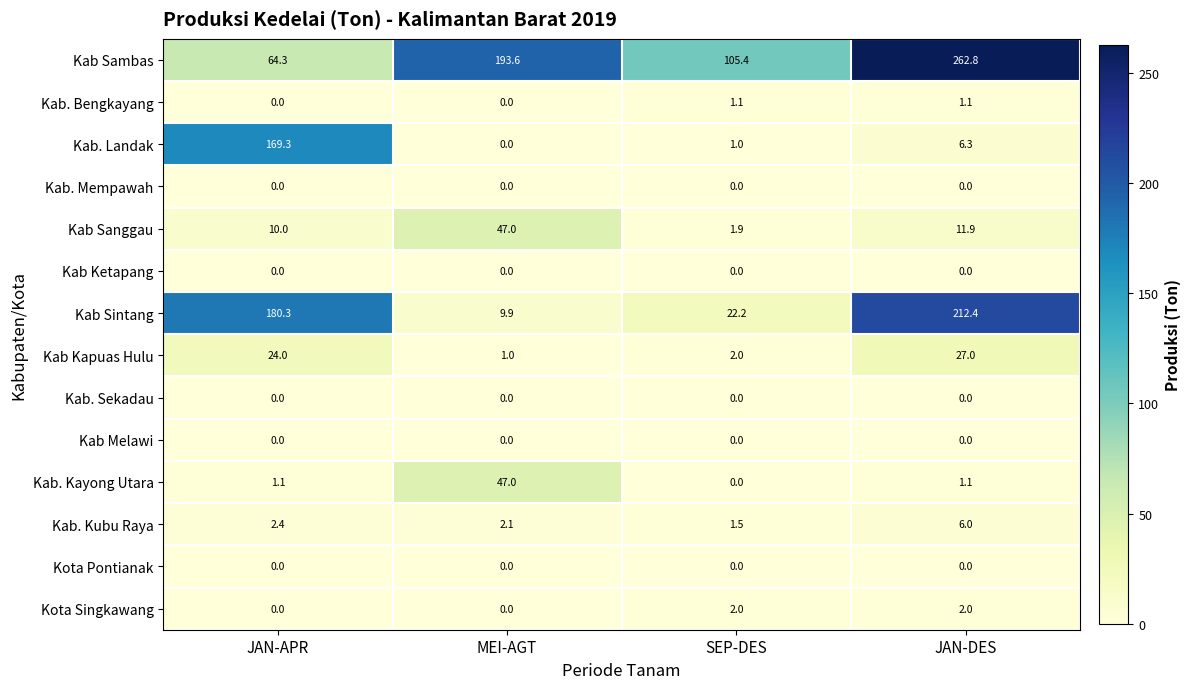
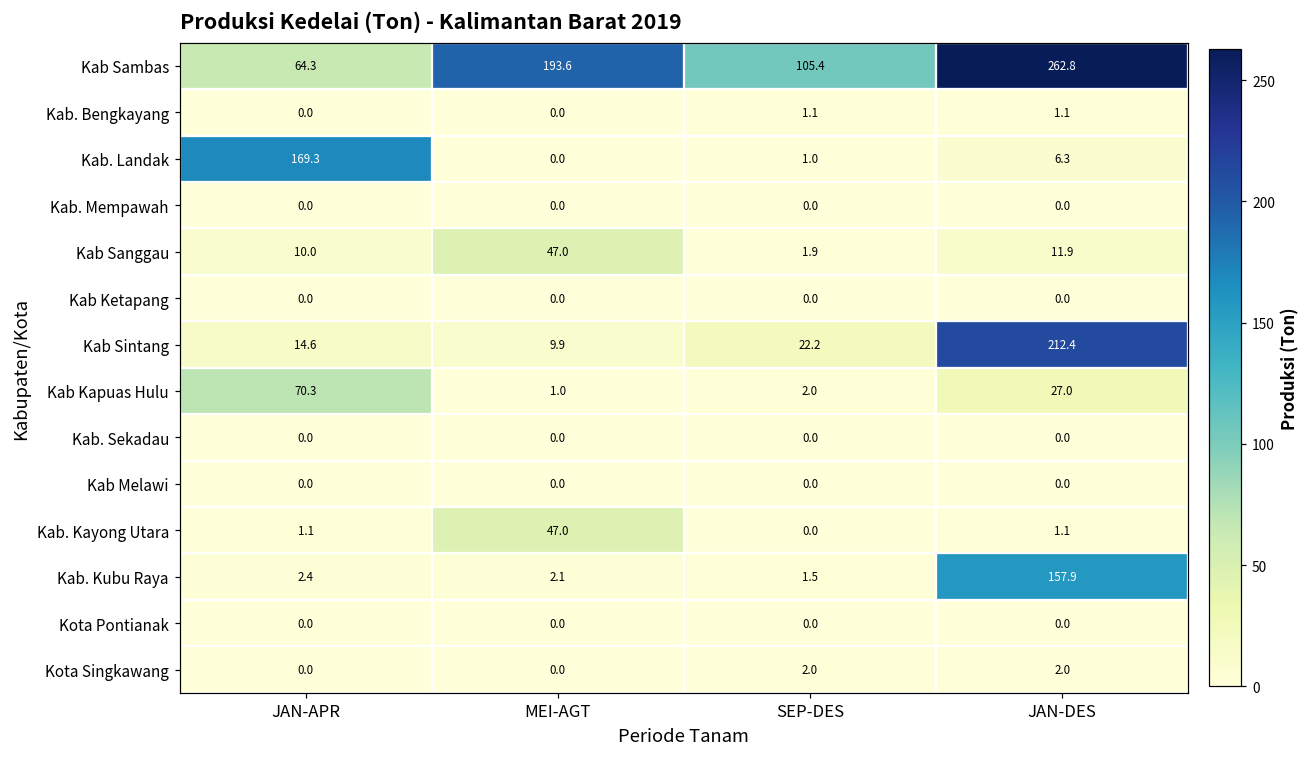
Kab Sintang, JAN-APR: 180.3 -> 14.6
Kab Kapuas Hulu, JAN-APR: 24.0 -> 70.3
Kab. Kubu Raya, JAN-DES: 6.0 -> 157.9
